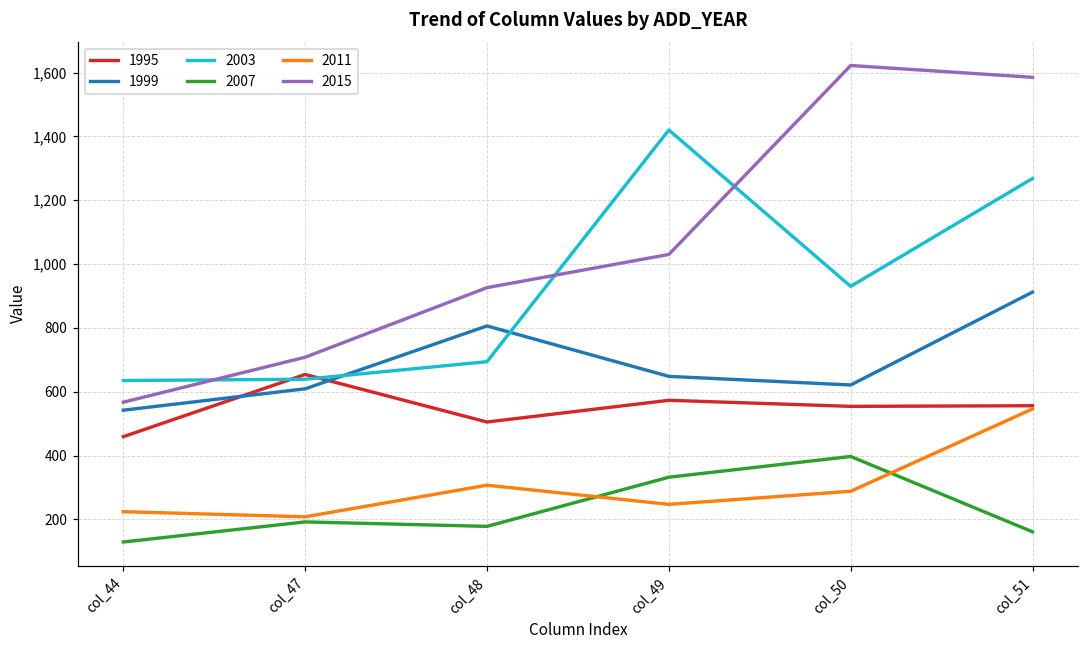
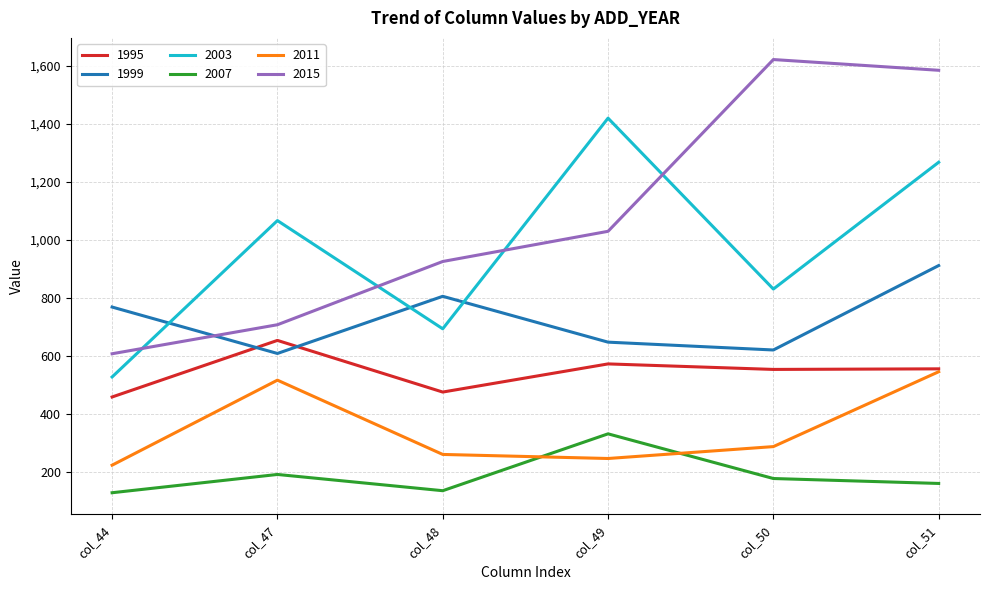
1999, col_44: 540 -> 770
2003, col_44: 640 -> 530
2015, col_44: 570 -> 610
2003, col_47: 640 -> 1,070
2011, col_47: 210 -> 520
1995, col_48: 510 -> 480
2007, col_48: 180 -> 140
2011, col_48: 310 -> 260
2003, col_50: 930 -> 830
2007, col_50: 400 -> 180
